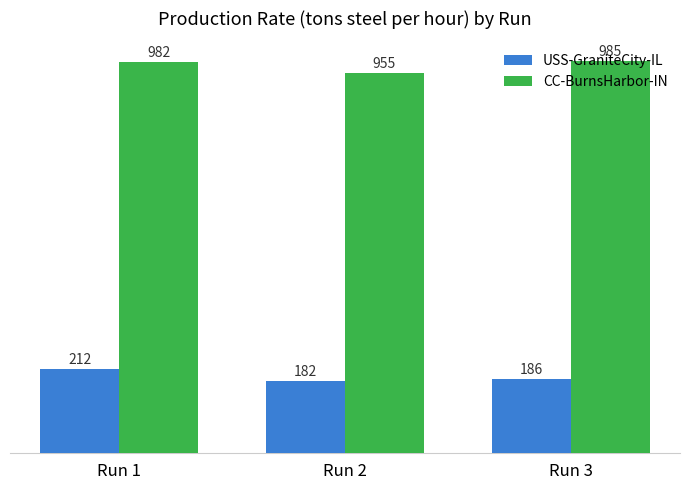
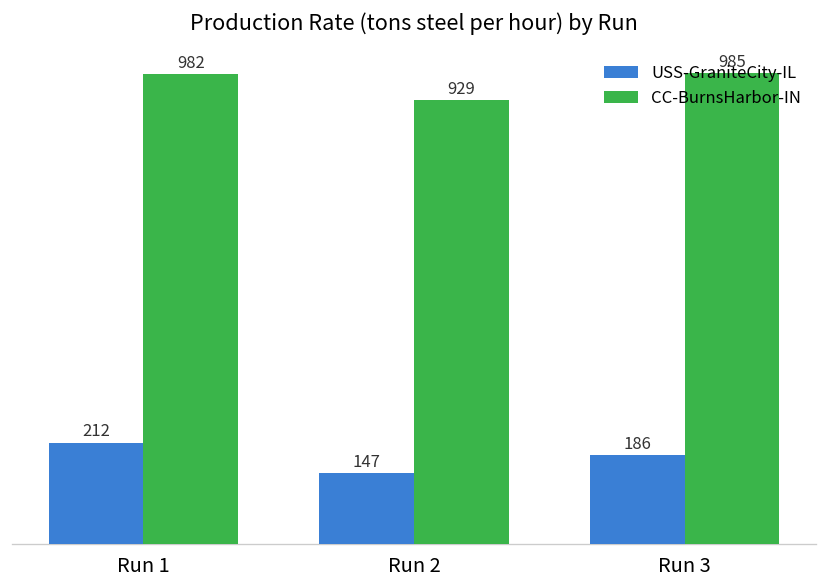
USS-GraniteCity-IL, Run 2: 182 -> 147
CC-BurnsHarbor-IN, Run 2: 955 -> 929
